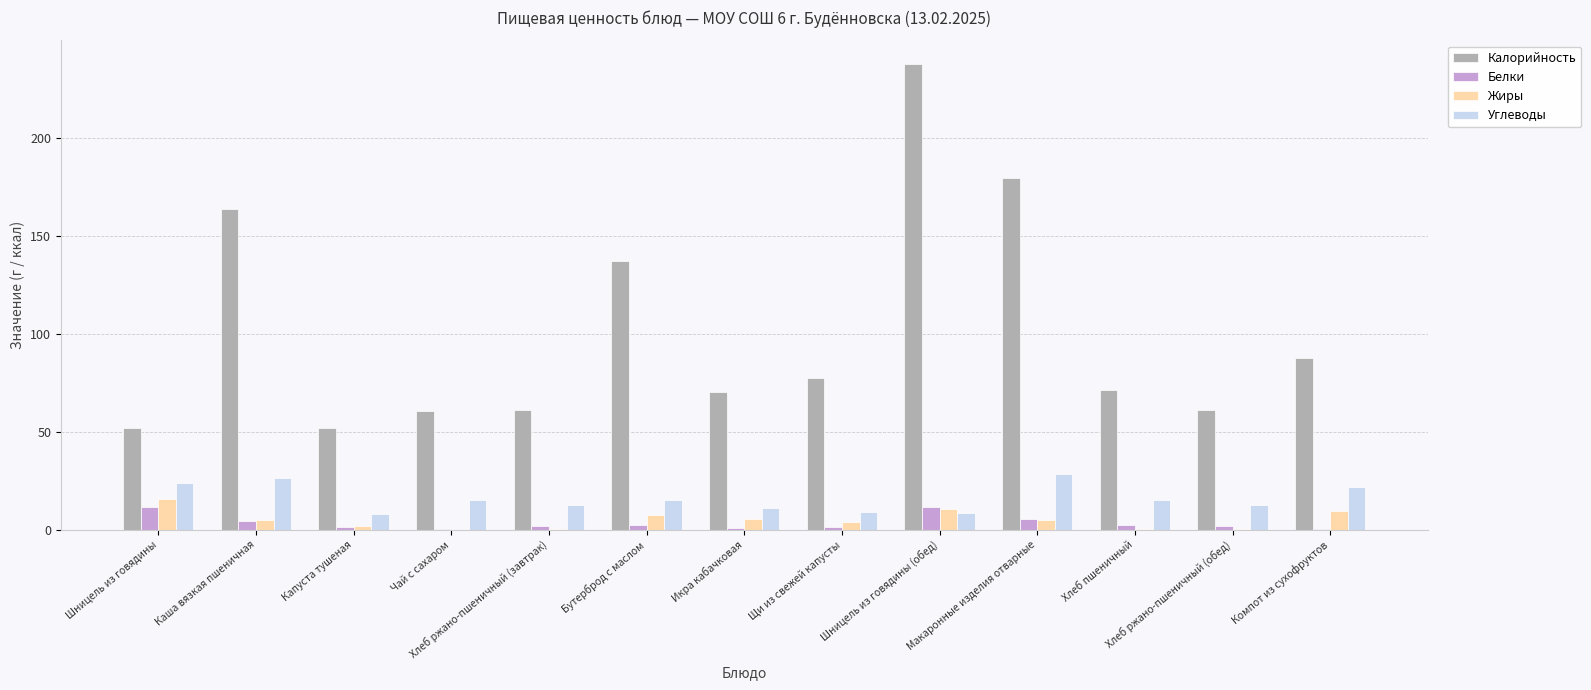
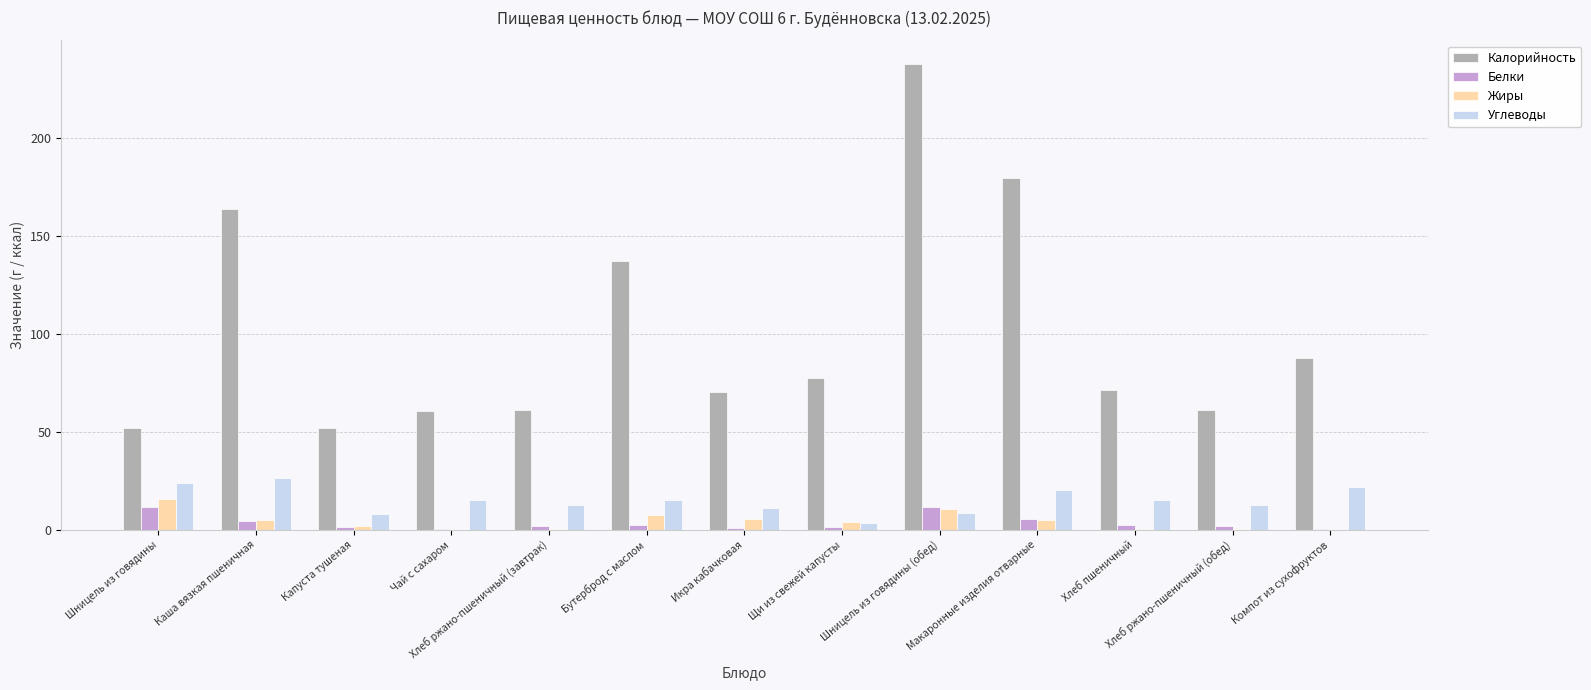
Углеводы, Щи из свежей капусты: 9 -> 4
Углеводы, Макаронные изделия отварные: 29 -> 20
Жиры, Компот из сухофруктов: 10 -> 0
